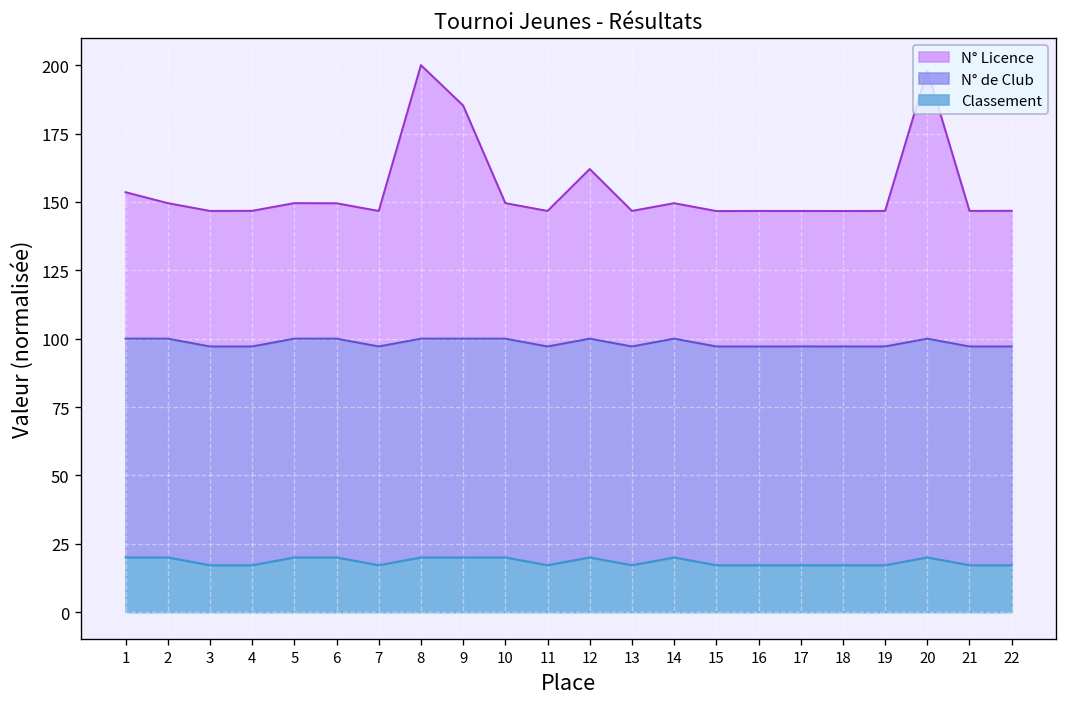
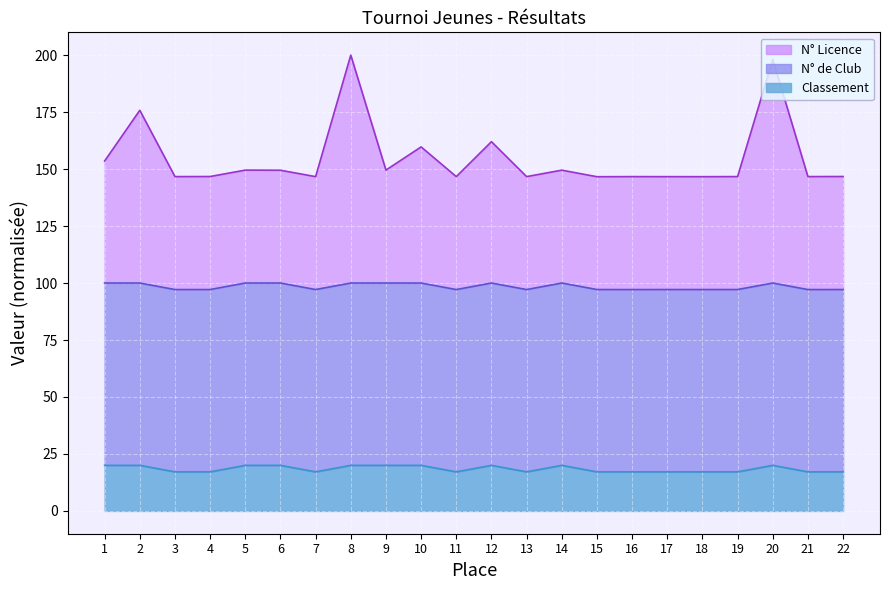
N° Licence, 2: 50 -> 76
N° Licence, 9: 85 -> 50
N° Licence, 10: 50 -> 60
